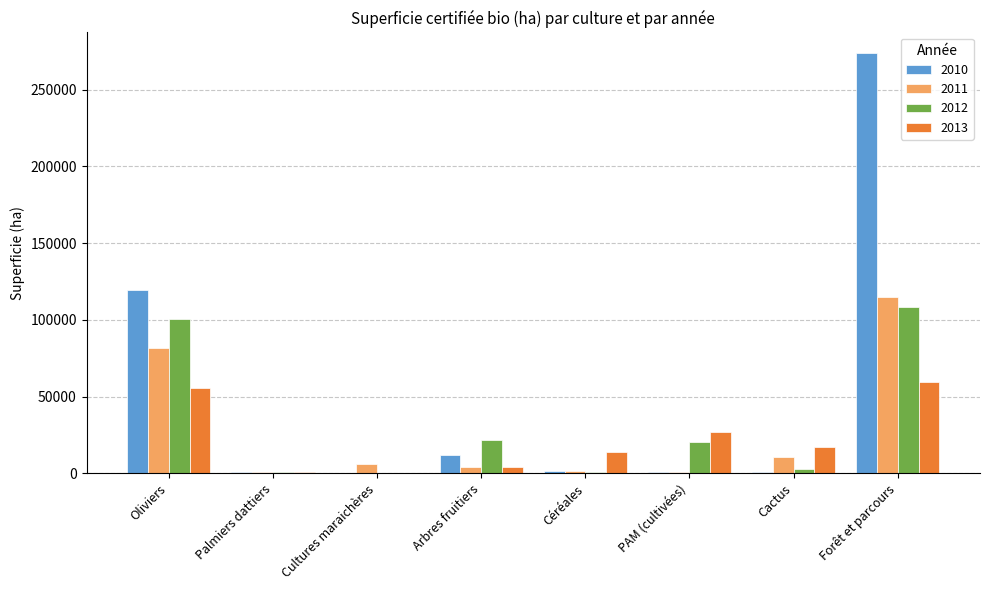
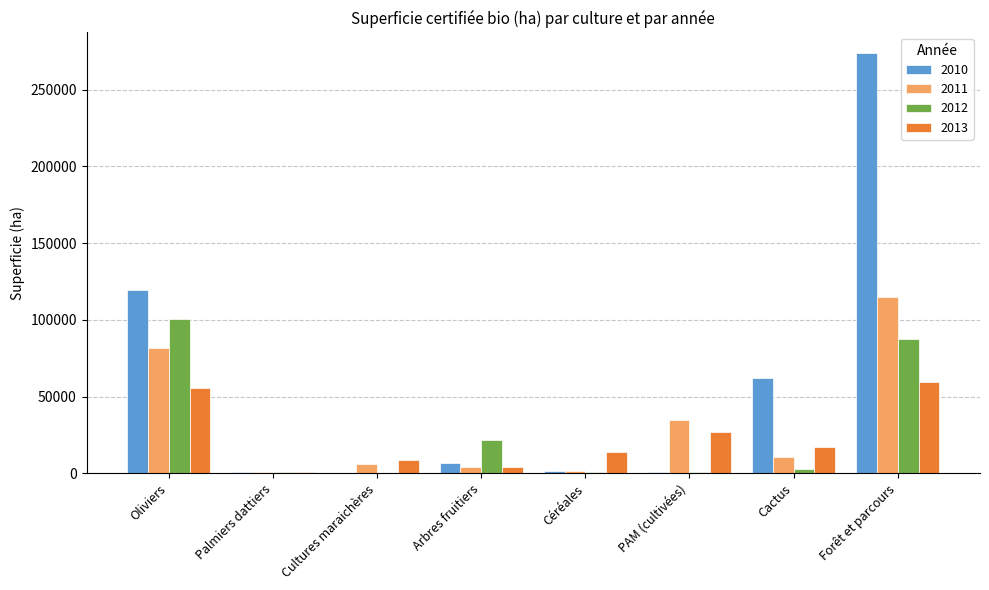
2013, Cultures maraichères: 0 -> 9000
2010, Arbres fruitiers: 12000 -> 7000
2011, PAM (cultivées): 1000 -> 35000
2012, PAM (cultivées): 20000 -> 1000
2010, Cactus: 1000 -> 62000
2012, Forêt et parcours: 109000 -> 88000
